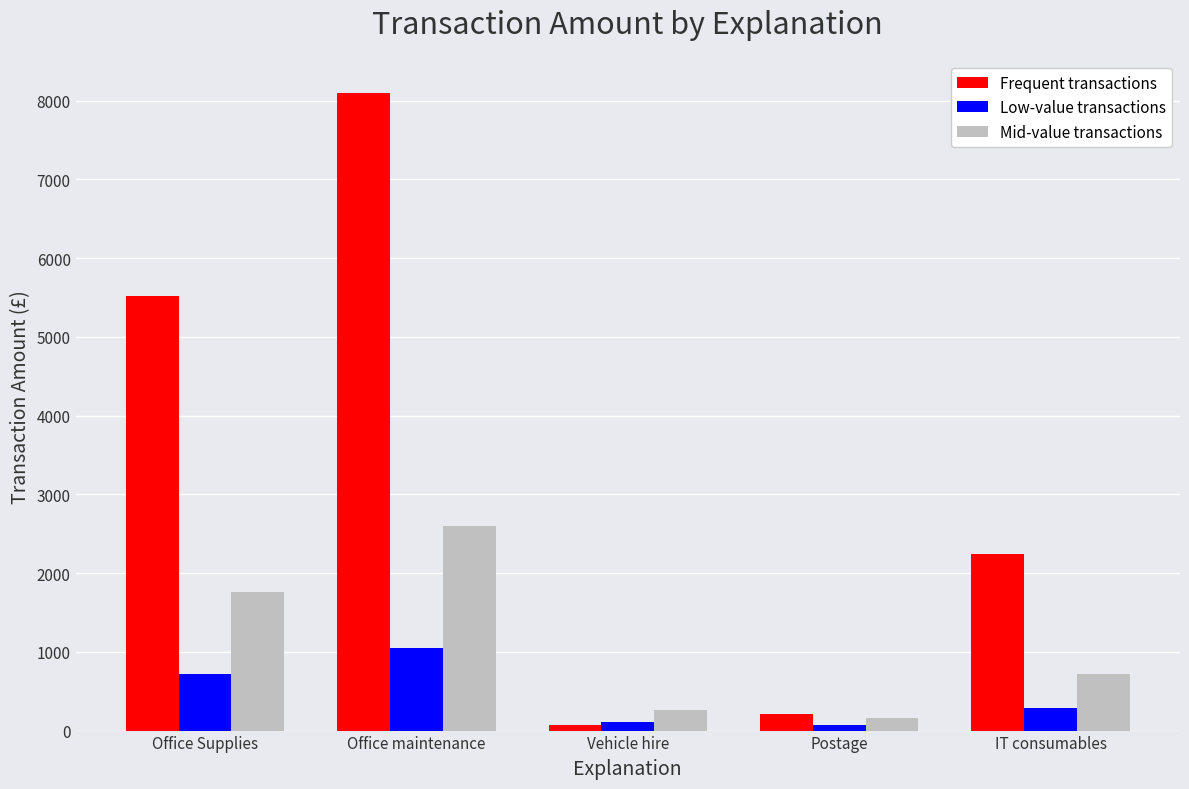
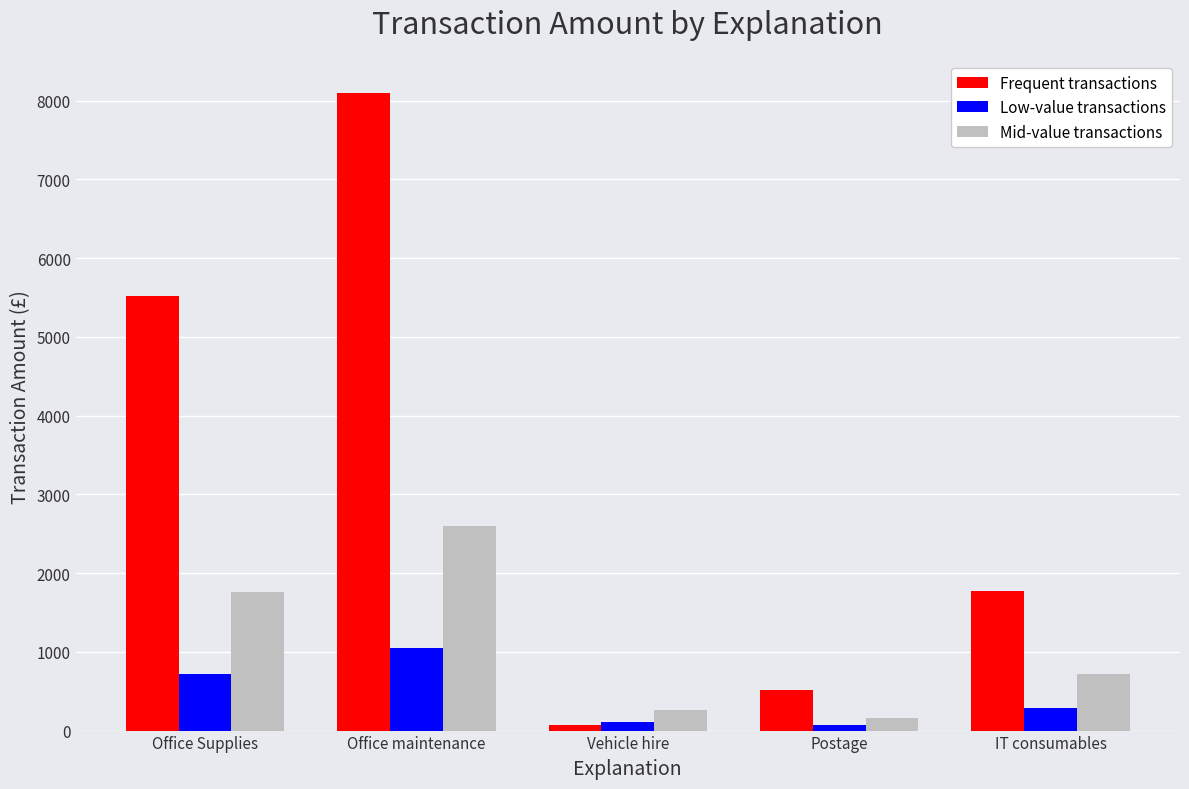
Frequent transactions, Postage: 200 -> 500
Frequent transactions, IT consumables: 2200 -> 1800
